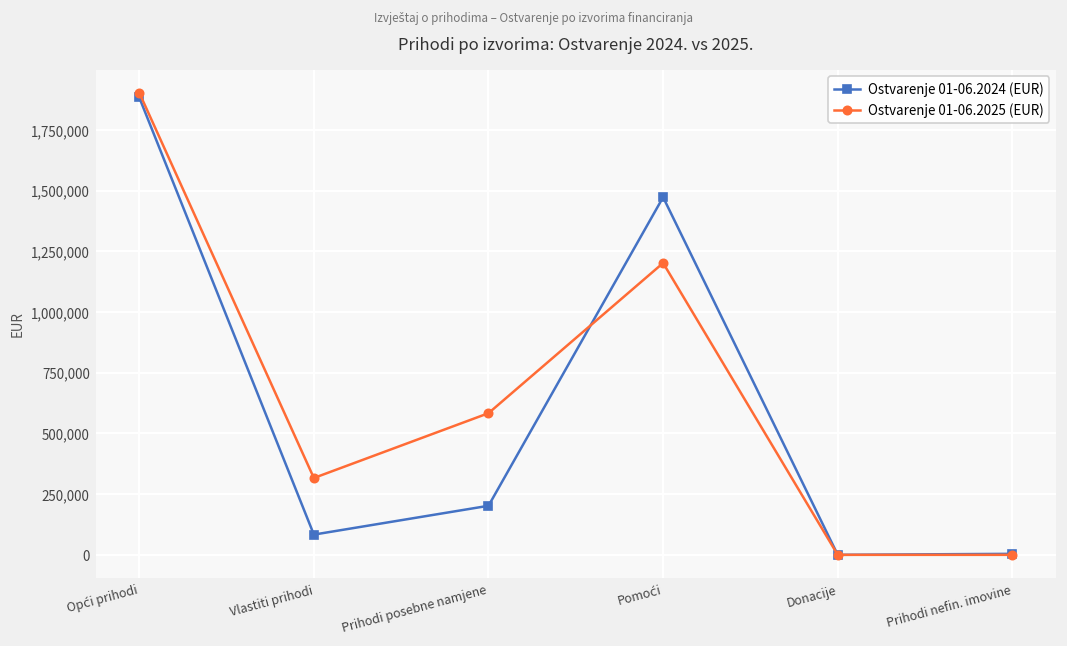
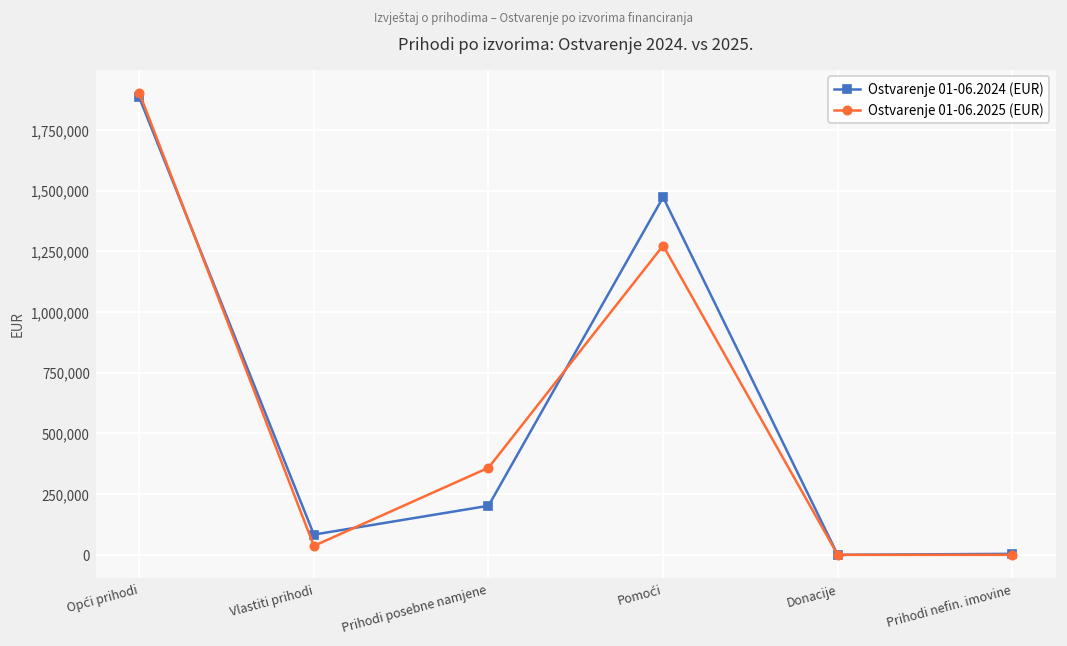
Ostvarenje 01-06.2025 (EUR), Vlastiti prihodi: 320,000 -> 40,000
Ostvarenje 01-06.2025 (EUR), Prihodi posebne namjene: 580,000 -> 360,000
Ostvarenje 01-06.2025 (EUR), Pomoći: 1,200,000 -> 1,270,000
